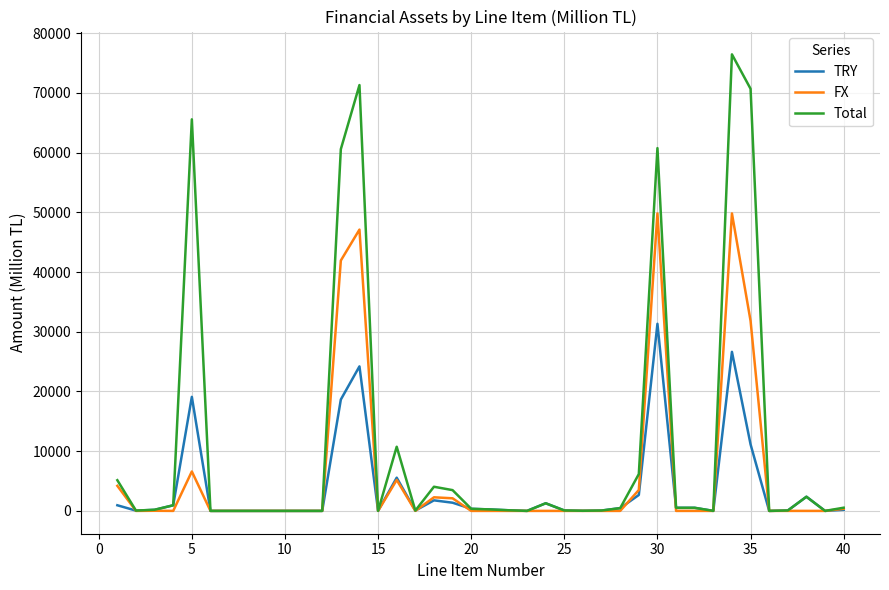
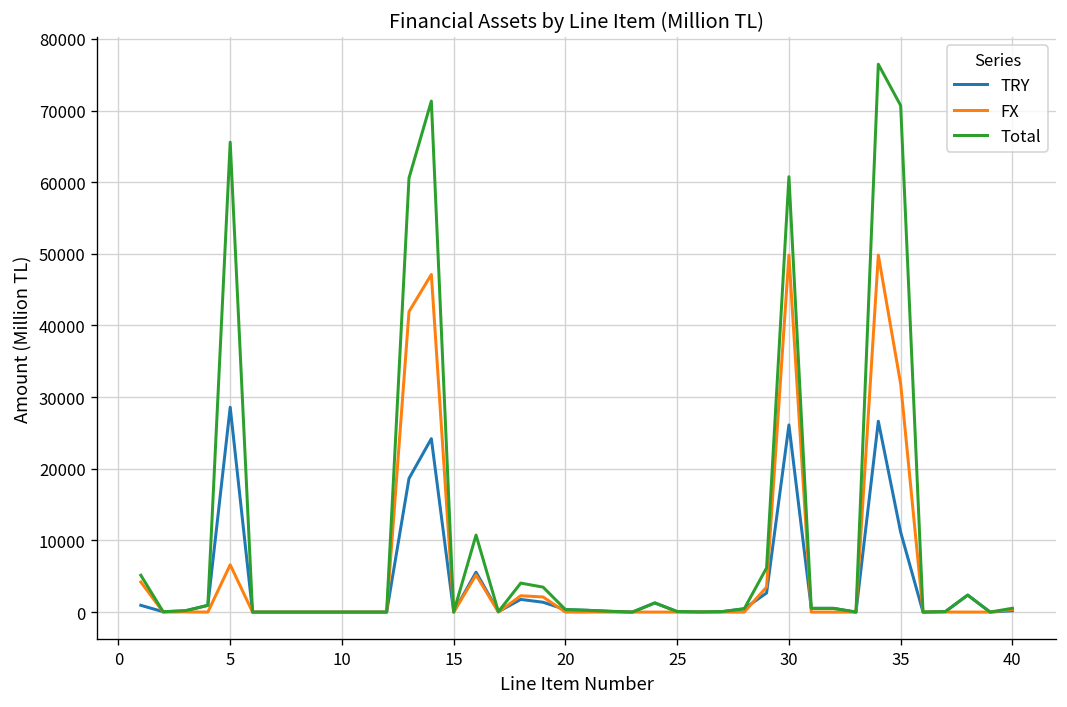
TRY, 5: 19000 -> 29000
TRY, 30: 31000 -> 26000
